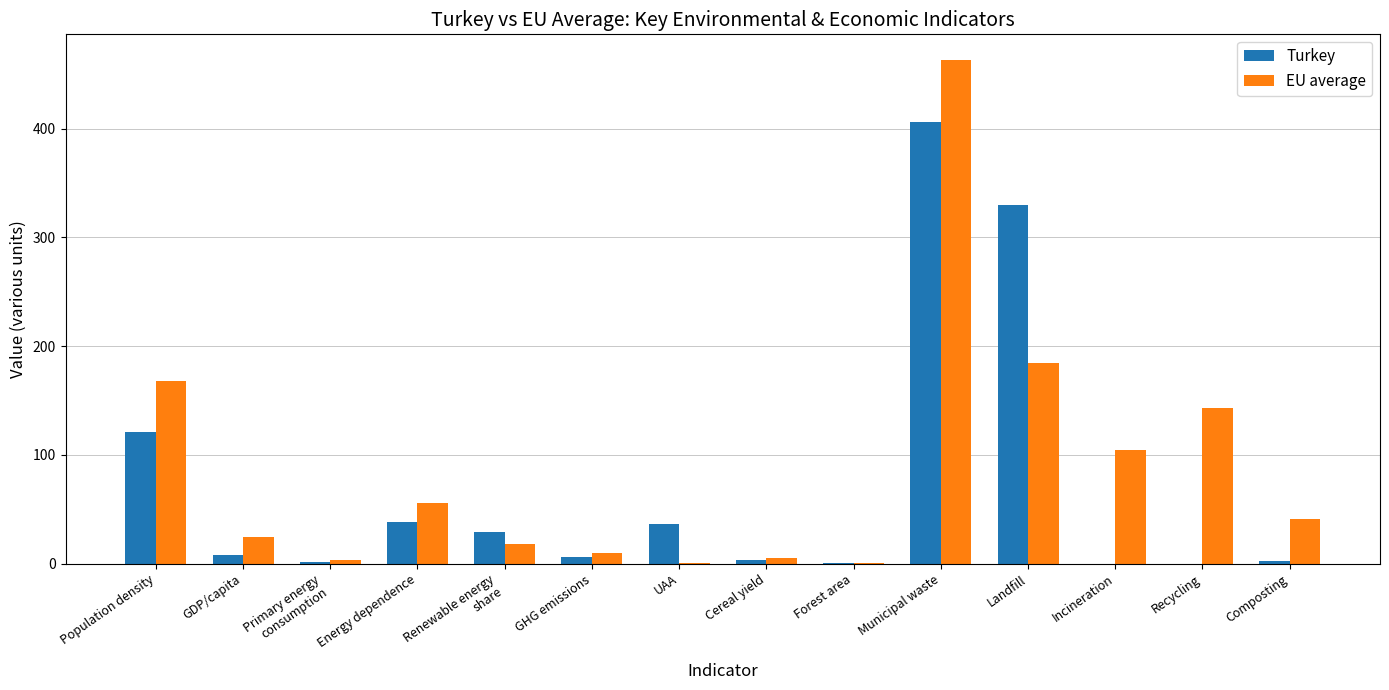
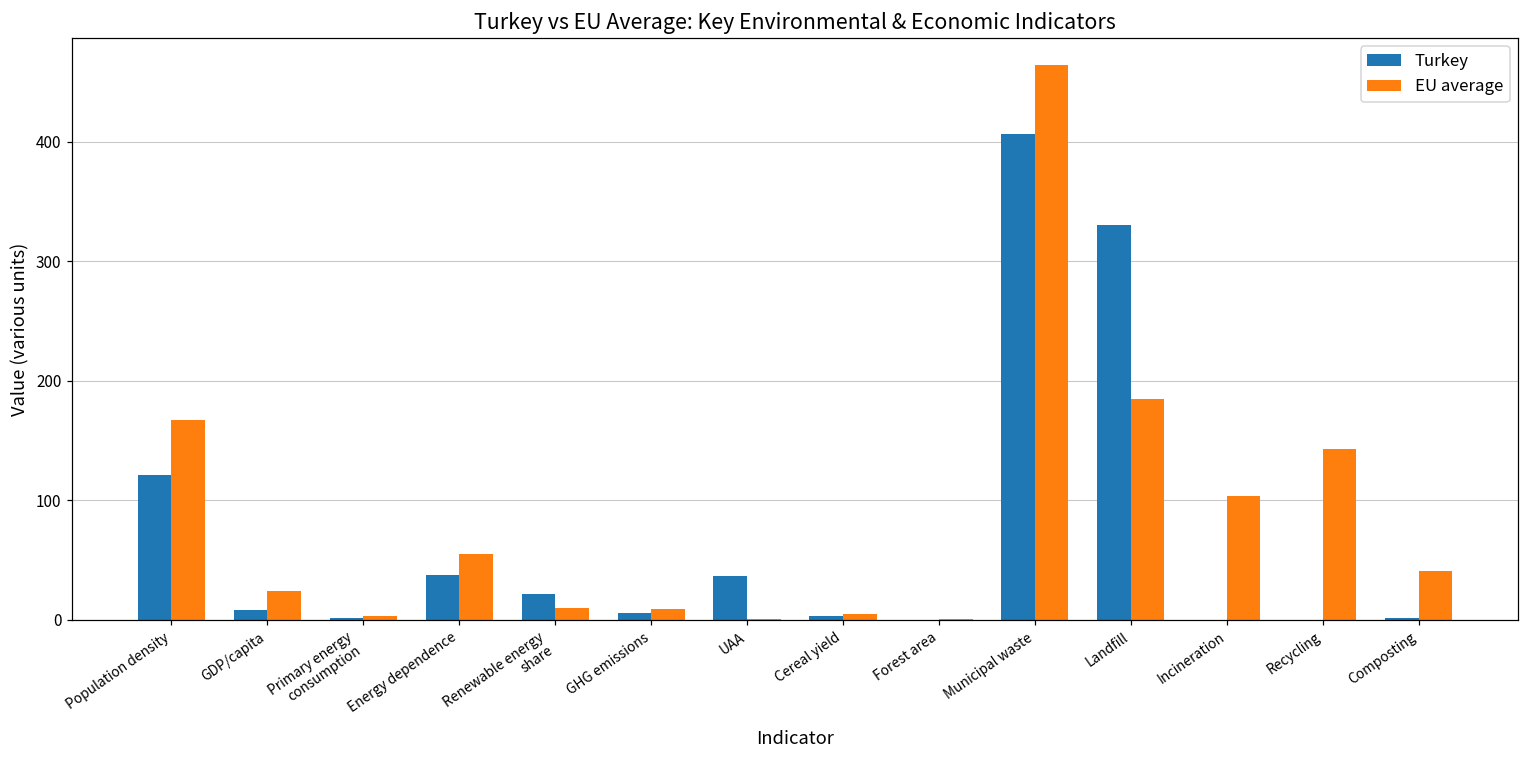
Turkey, Renewable energy share: 29 -> 22
EU average, Renewable energy share: 18 -> 10
